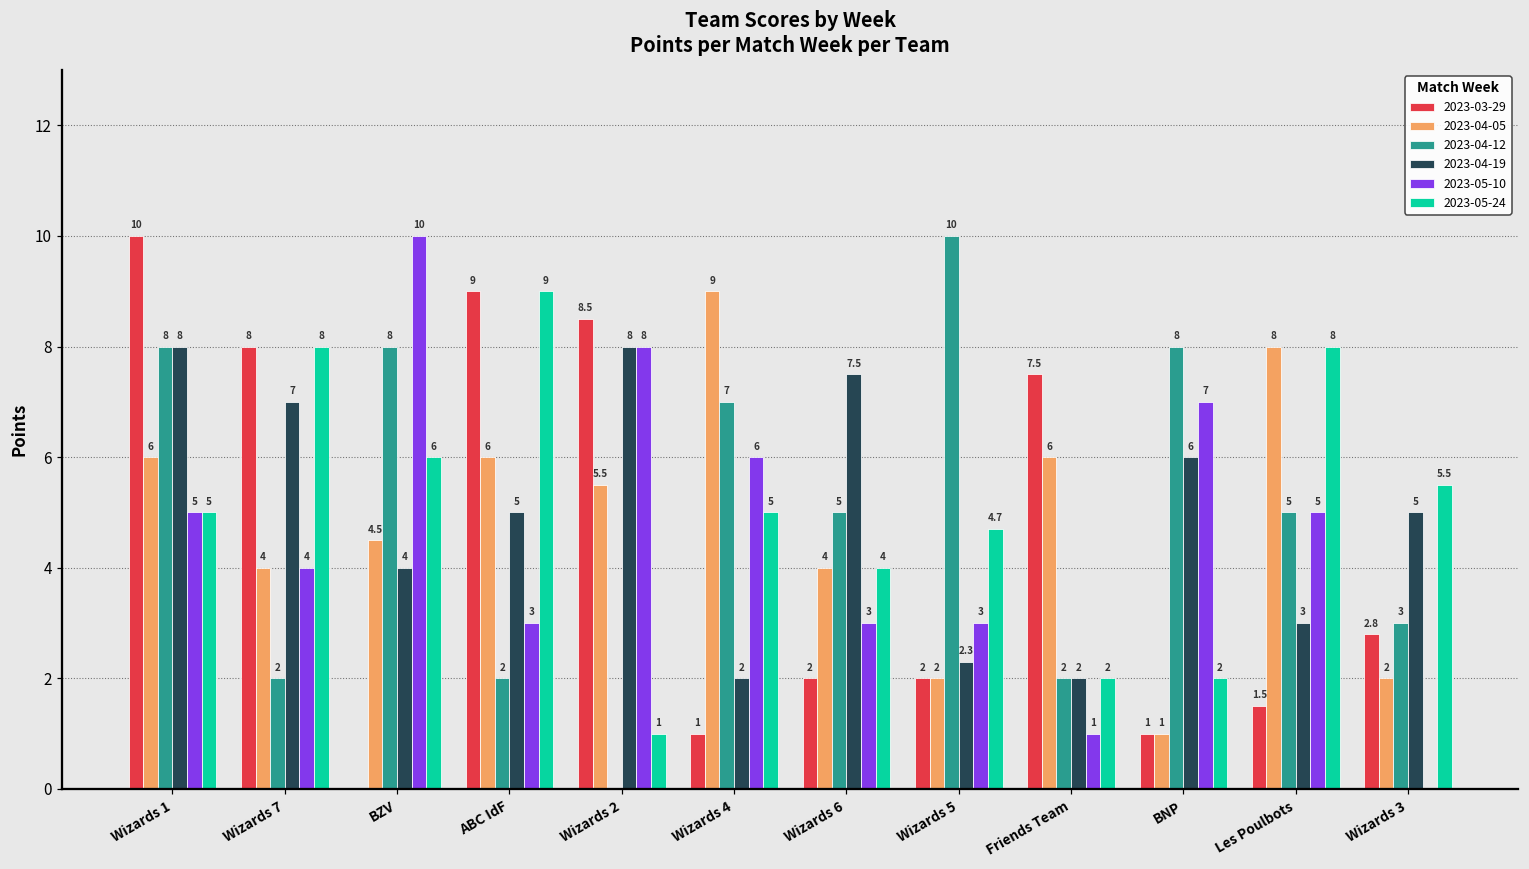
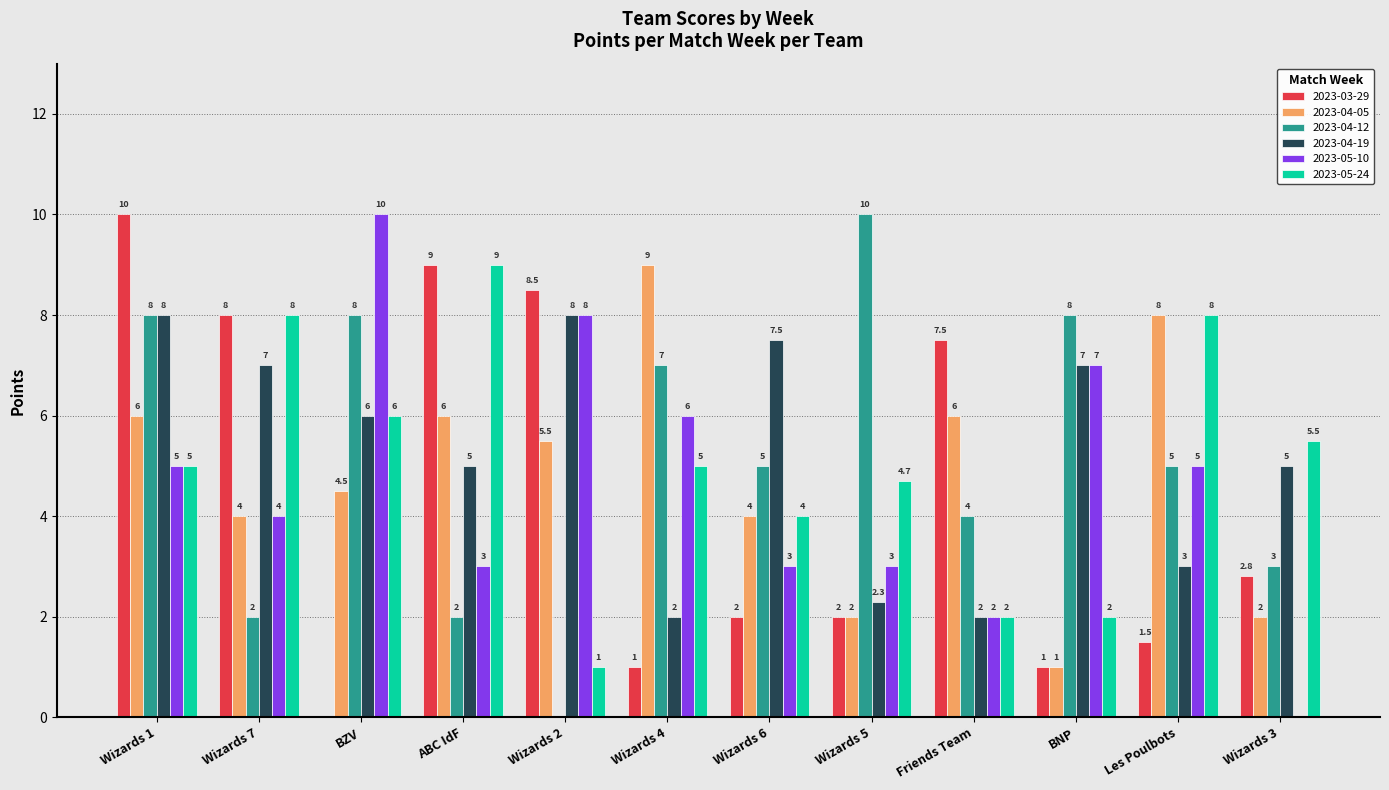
2023-04-19, BZV: 4 -> 6
2023-04-12, Friends Team: 2 -> 4
2023-05-10, Friends Team: 1 -> 2
2023-04-19, BNP: 6 -> 7
